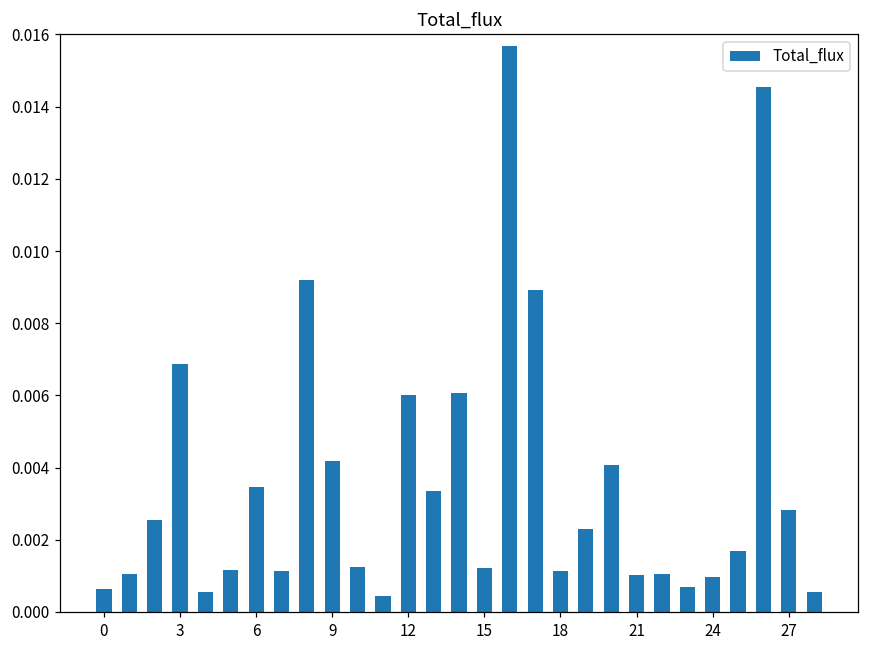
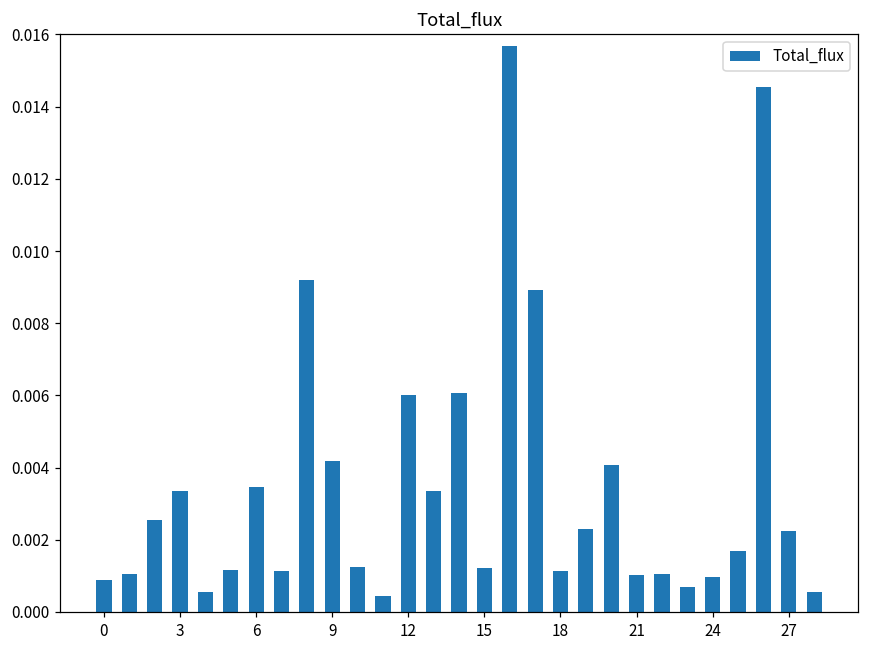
0: 0.0006 -> 0.0009
3: 0.0069 -> 0.0033
27: 0.0028 -> 0.0022
